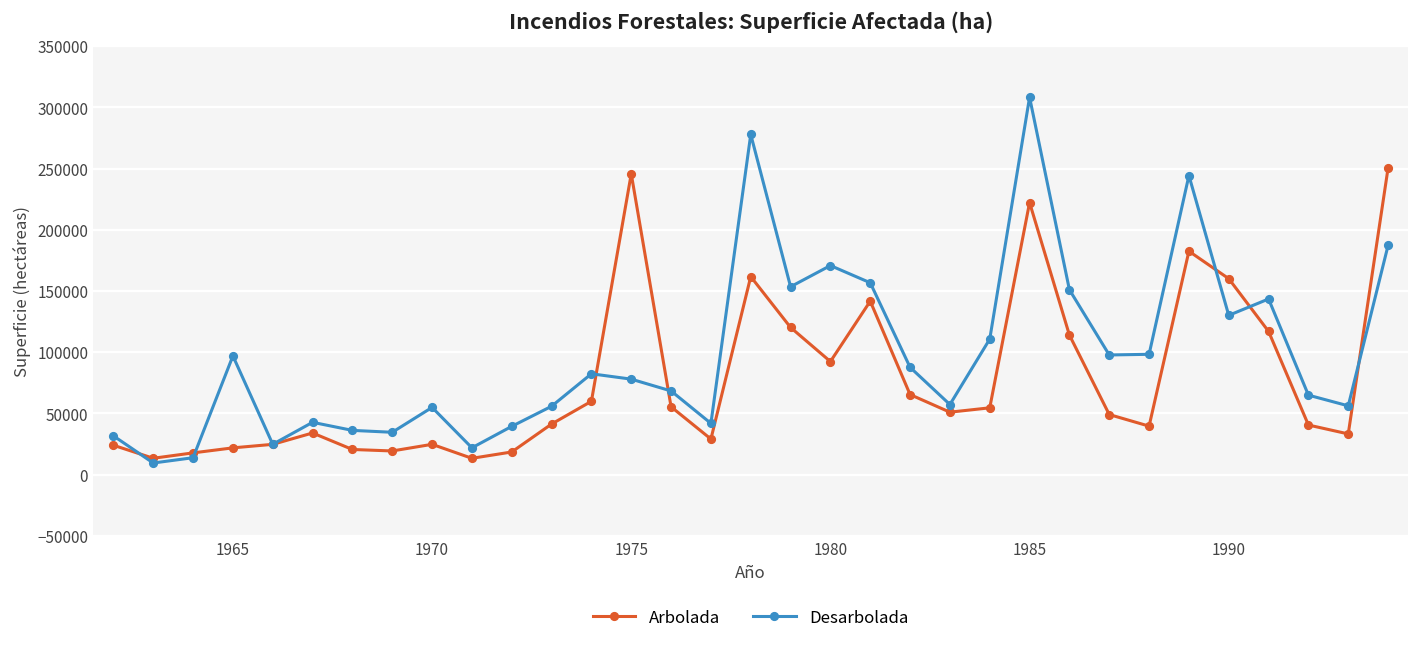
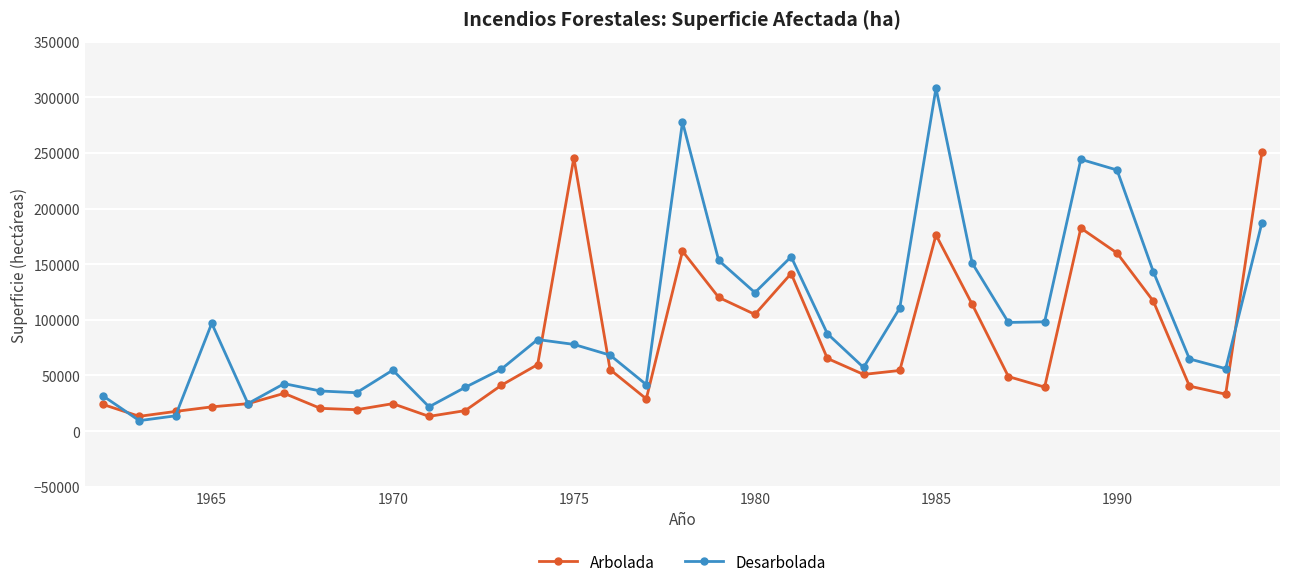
Arbolada, 1980: 92000 -> 105000
Desarbolada, 1980: 171000 -> 124000
Arbolada, 1985: 222000 -> 176000
Desarbolada, 1990: 130000 -> 235000
